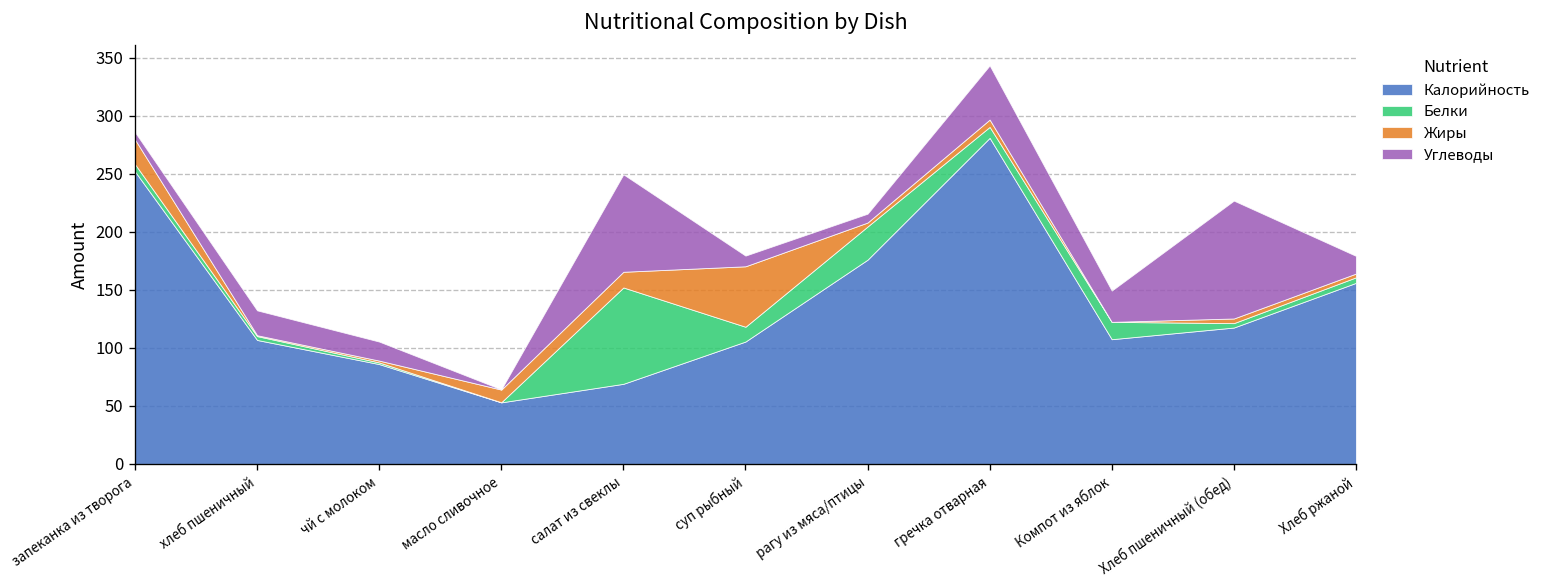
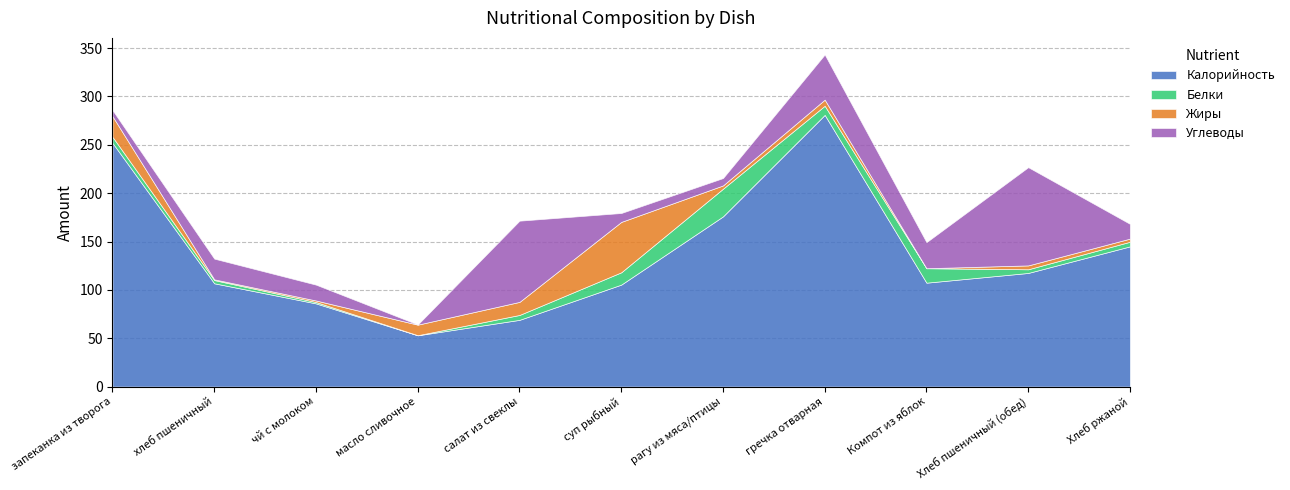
Белки, салат из свеклы: 80 -> 10
Калорийность, Хлеб ржаной: 160 -> 150
